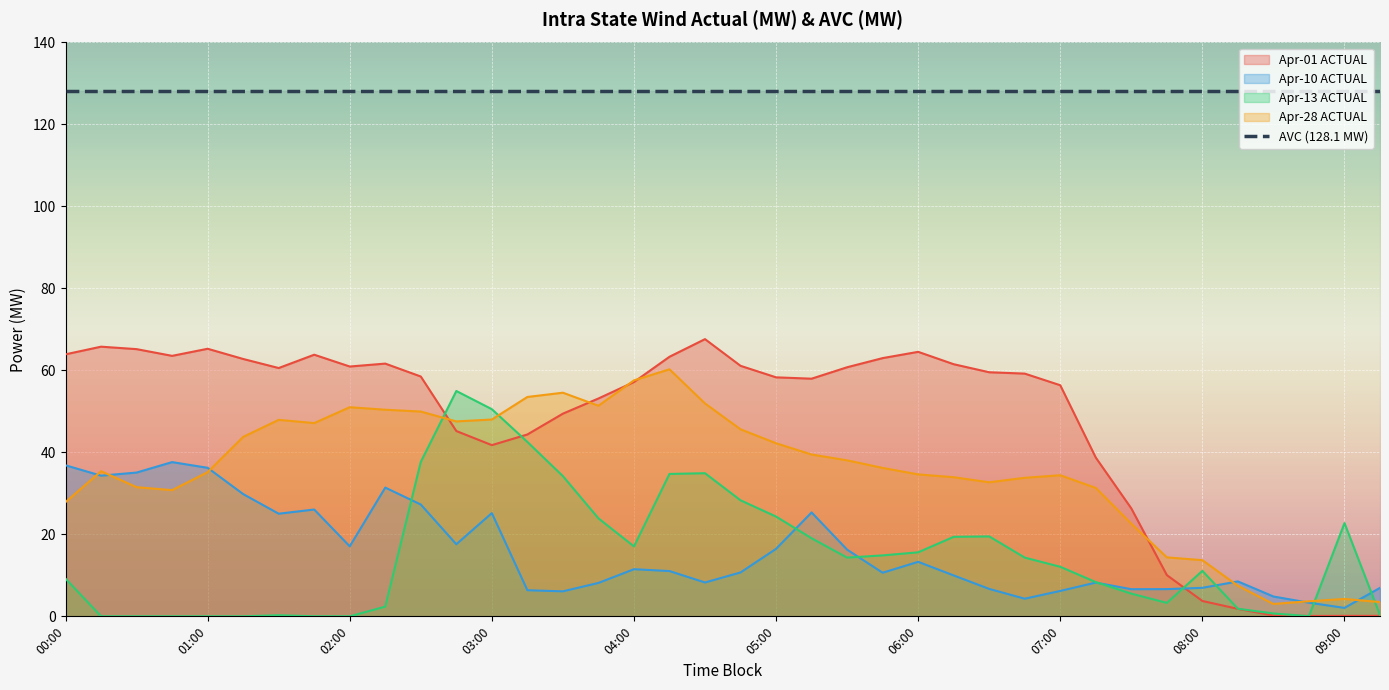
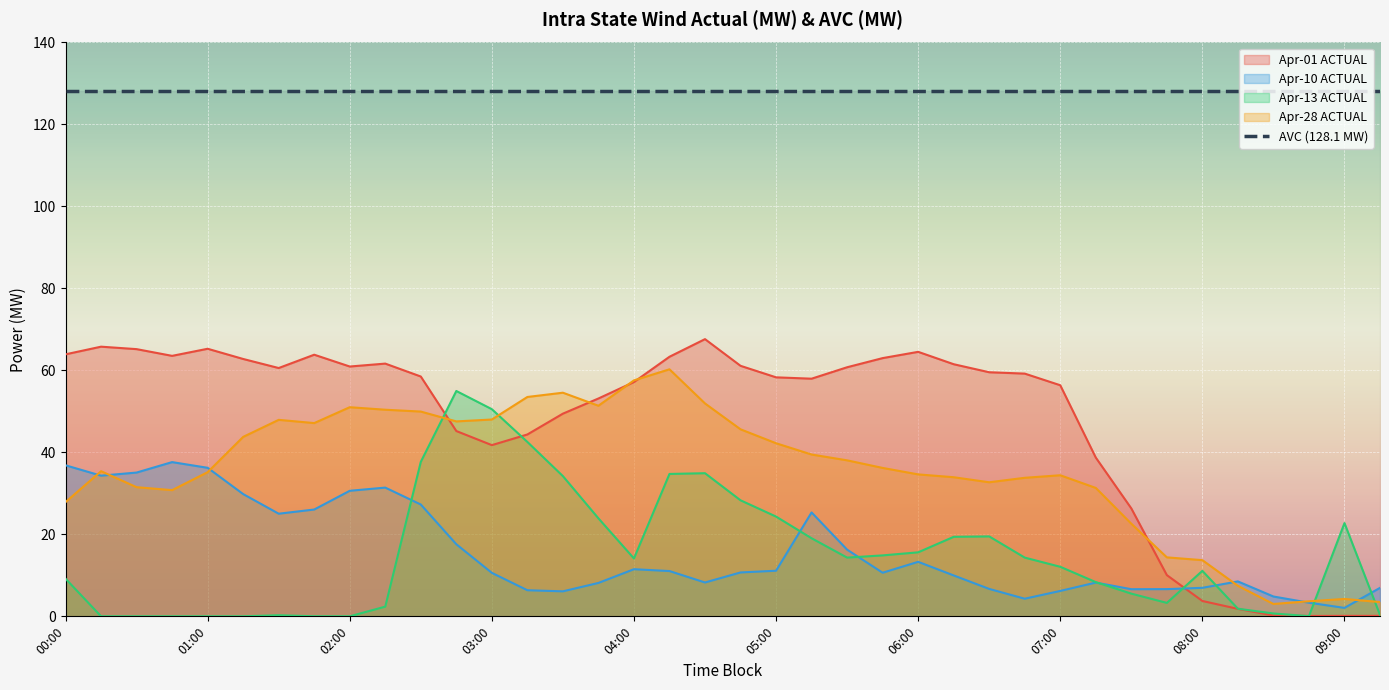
Apr-10 ACTUAL, 02:00: 17 -> 31
Apr-10 ACTUAL, 03:00: 25 -> 11
Apr-13 ACTUAL, 04:00: 17 -> 14
Apr-10 ACTUAL, 05:00: 16 -> 11
